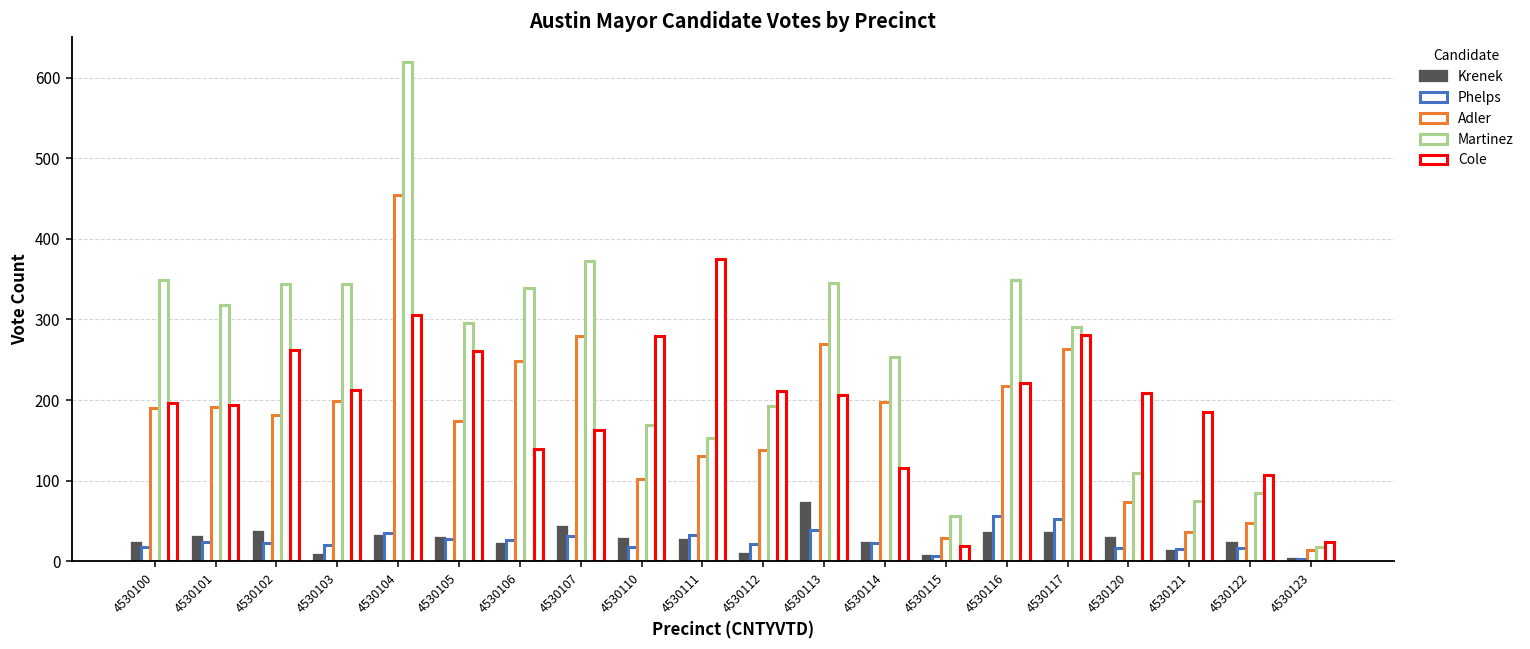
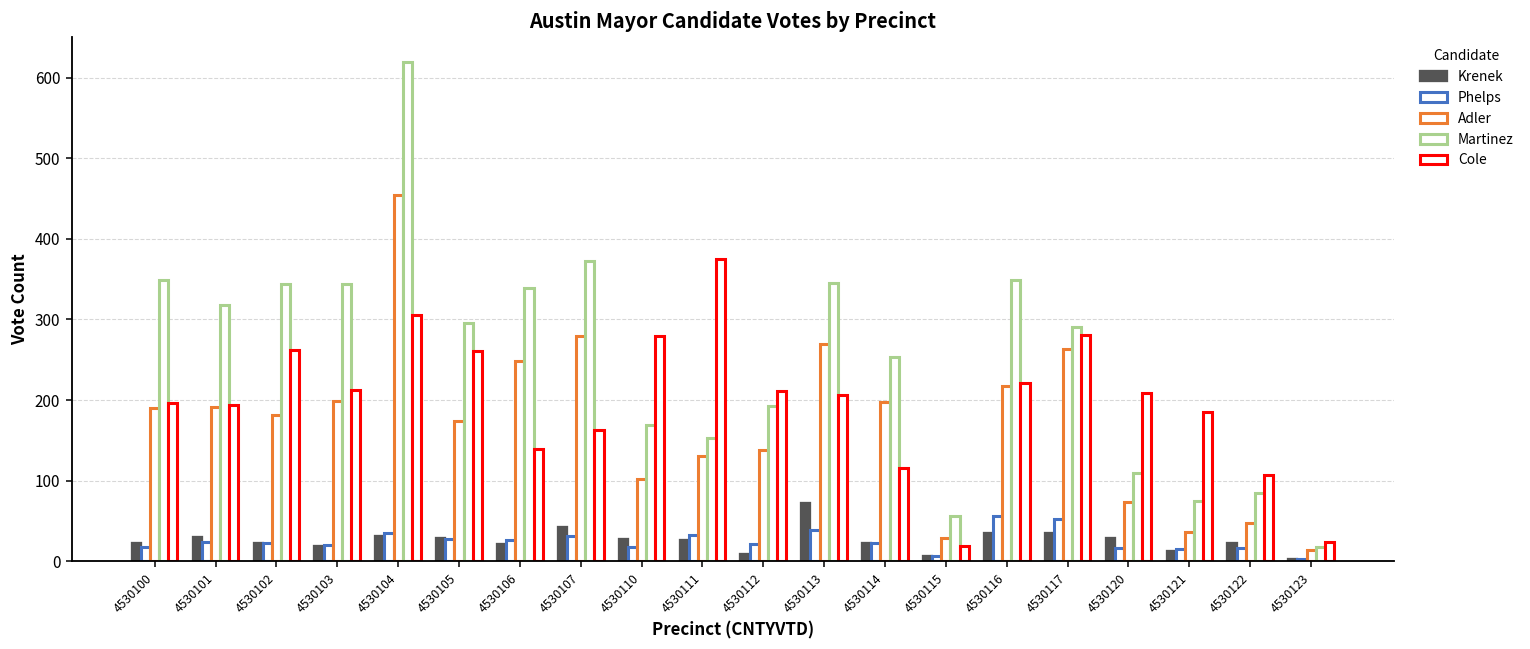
Krenek, 4530102: 40 -> 20
Krenek, 4530103: 10 -> 20
